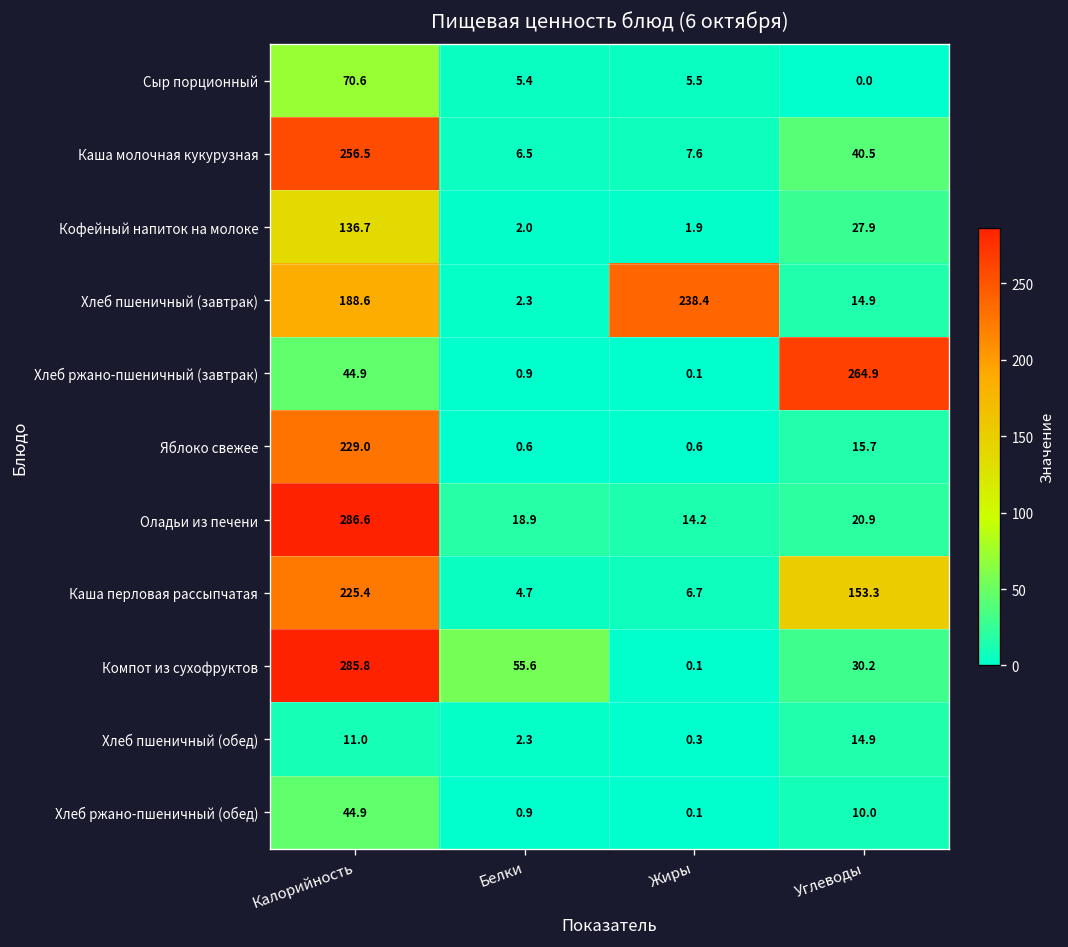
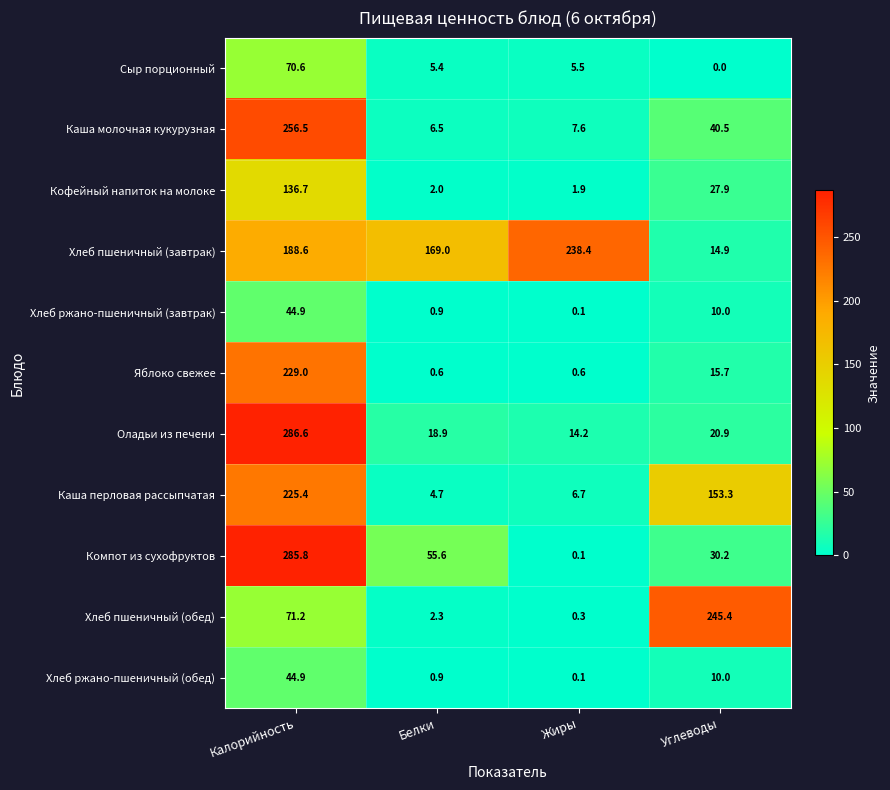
Хлеб пшеничный (завтрак), Белки: 2.3 -> 169.0
Хлеб ржано-пшеничный (завтрак), Углеводы: 264.9 -> 10.0
Хлеб пшеничный (обед), Калорийность: 11.0 -> 71.2
Хлеб пшеничный (обед), Углеводы: 14.9 -> 245.4
